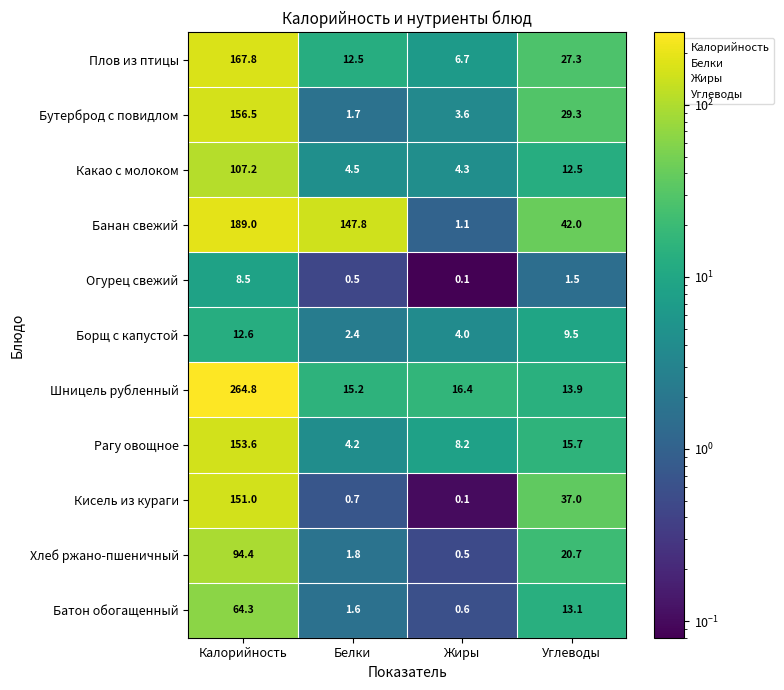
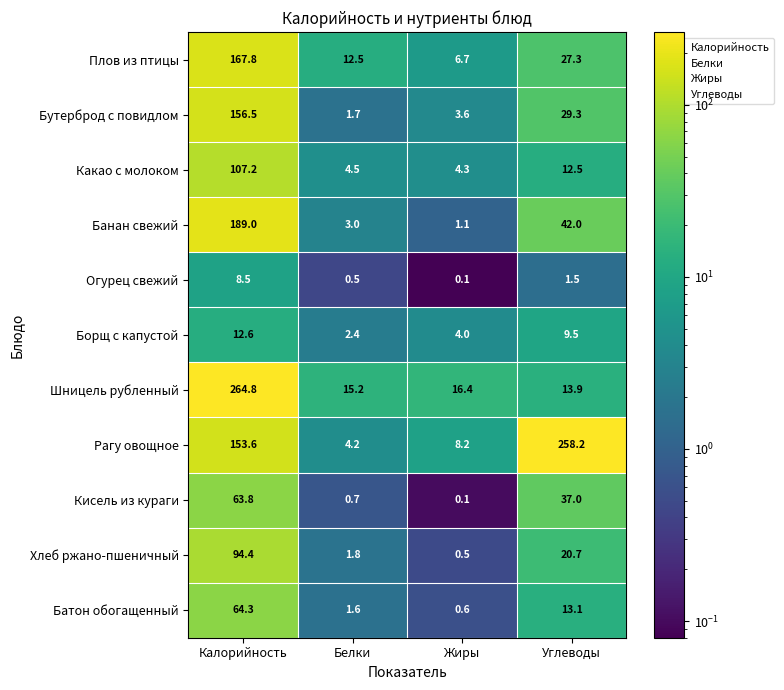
Банан свежий, Белки: 147.8 -> 3.0
Рагу овощное, Углеводы: 15.7 -> 258.2
Кисель из кураги, Калорийность: 151.0 -> 63.8
